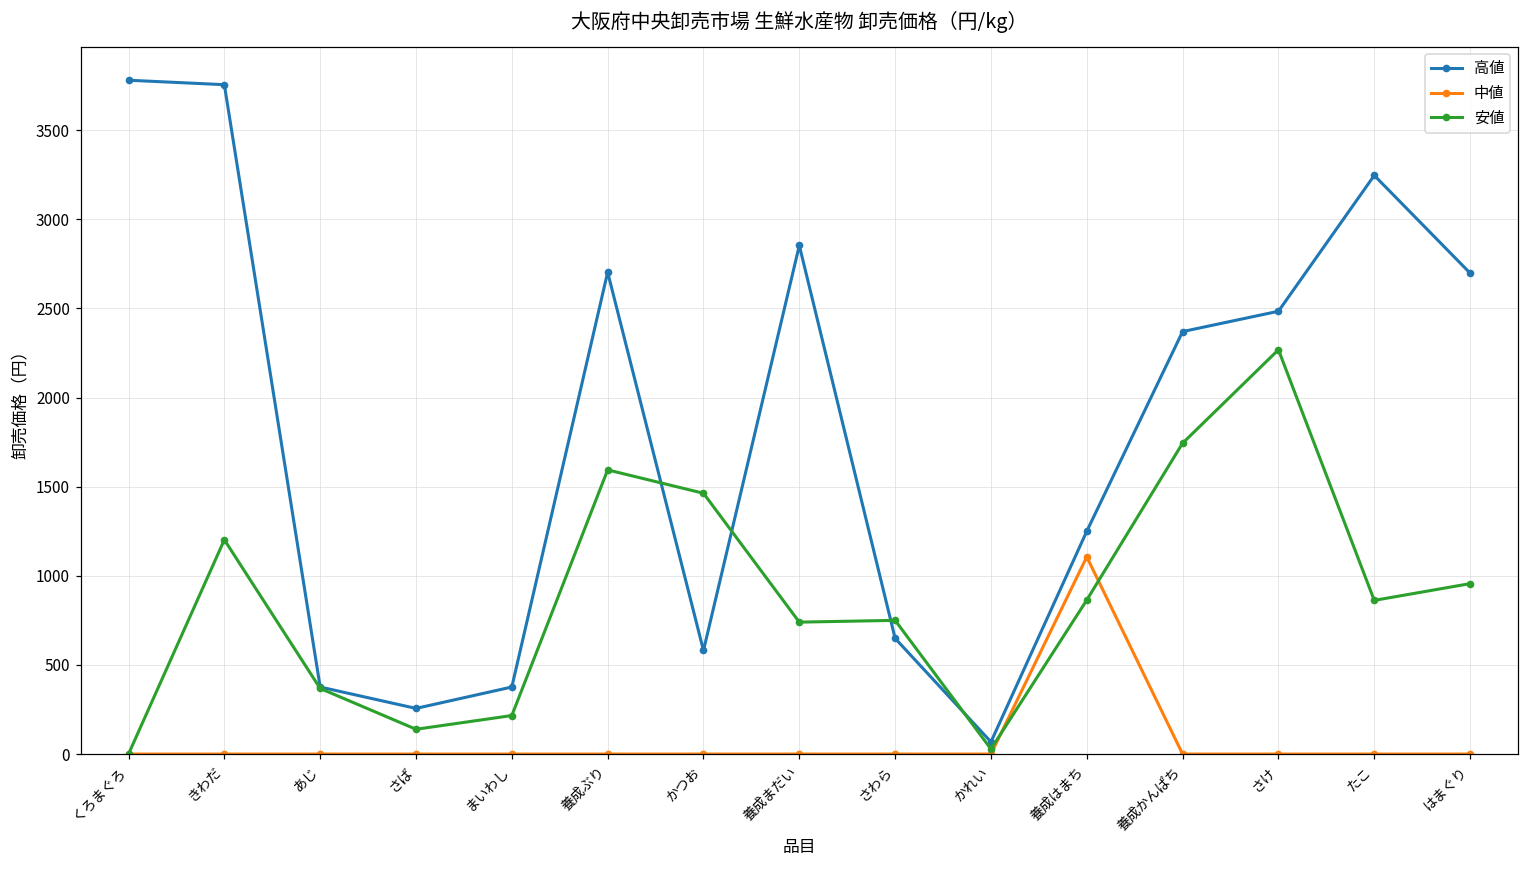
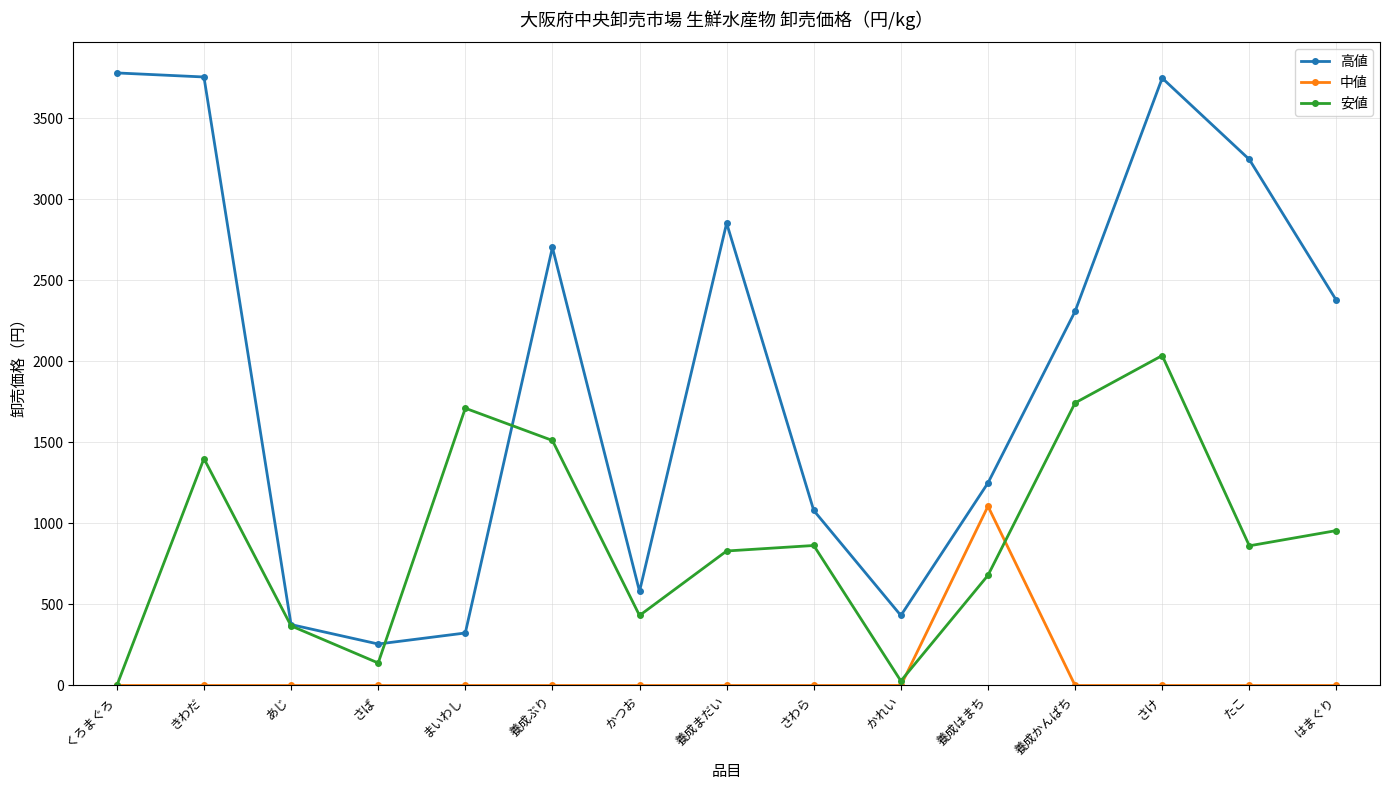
安値, きわだ: 1200 -> 1400
高値, まいわし: 380 -> 320
安値, まいわし: 220 -> 1710
安値, 養成ぶり: 1590 -> 1510
安値, かつお: 1460 -> 430
安値, 養成まだい: 740 -> 830
高値, さわら: 650 -> 1080
安値, さわら: 750 -> 860
高値, かれい: 70 -> 430
安値, 養成はまち: 860 -> 680
高値, 養成かんぱち: 2370 -> 2310
高値, さけ: 2480 -> 3750
安値, さけ: 2270 -> 2040
高値, はまぐり: 2700 -> 2380
